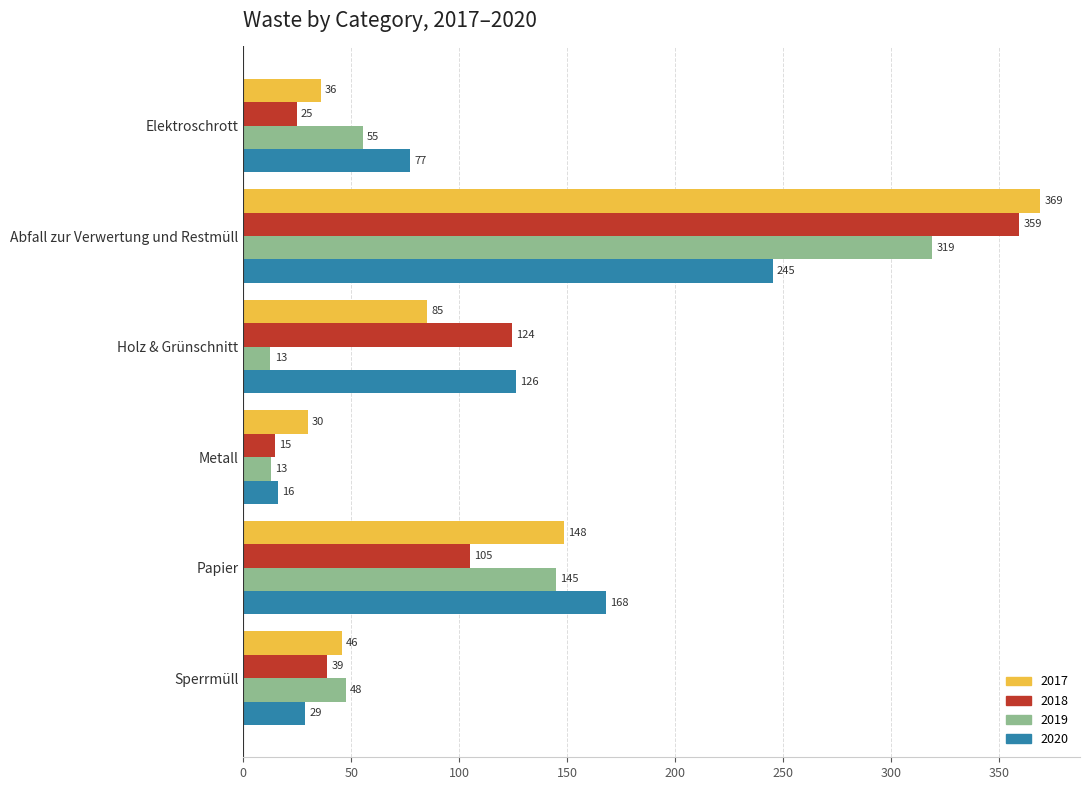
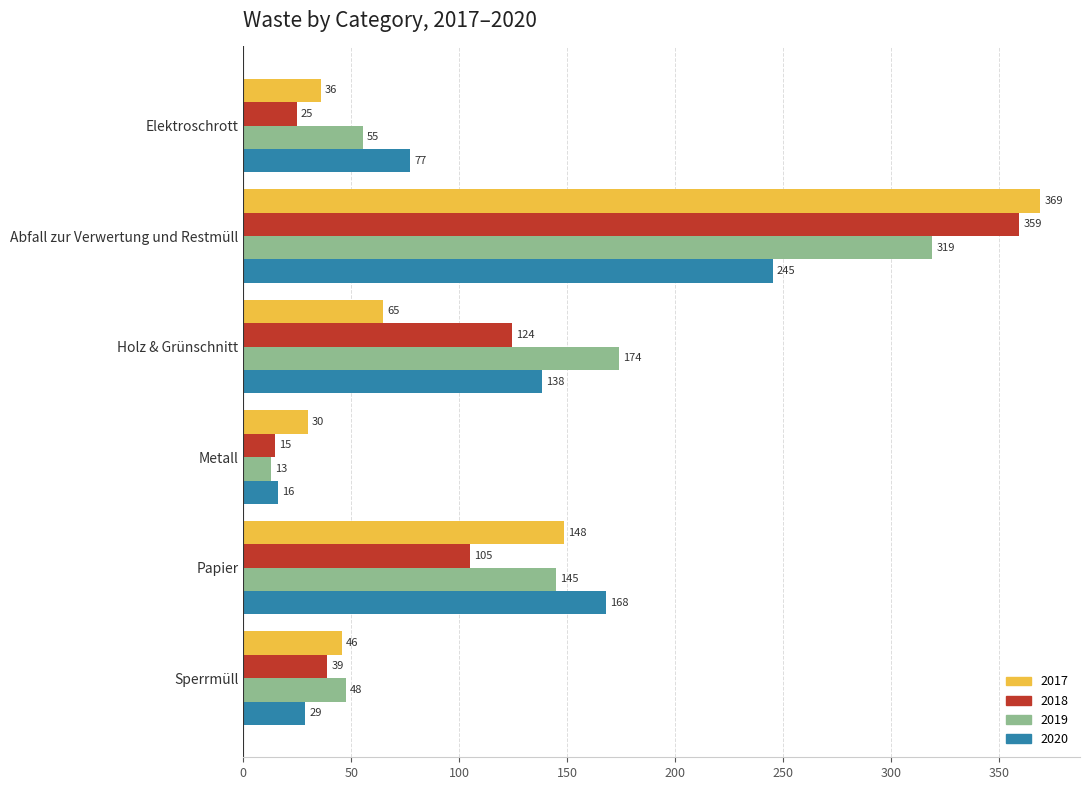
2017, Holz & Grünschnitt: 85 -> 65
2019, Holz & Grünschnitt: 13 -> 174
2020, Holz & Grünschnitt: 126 -> 138
